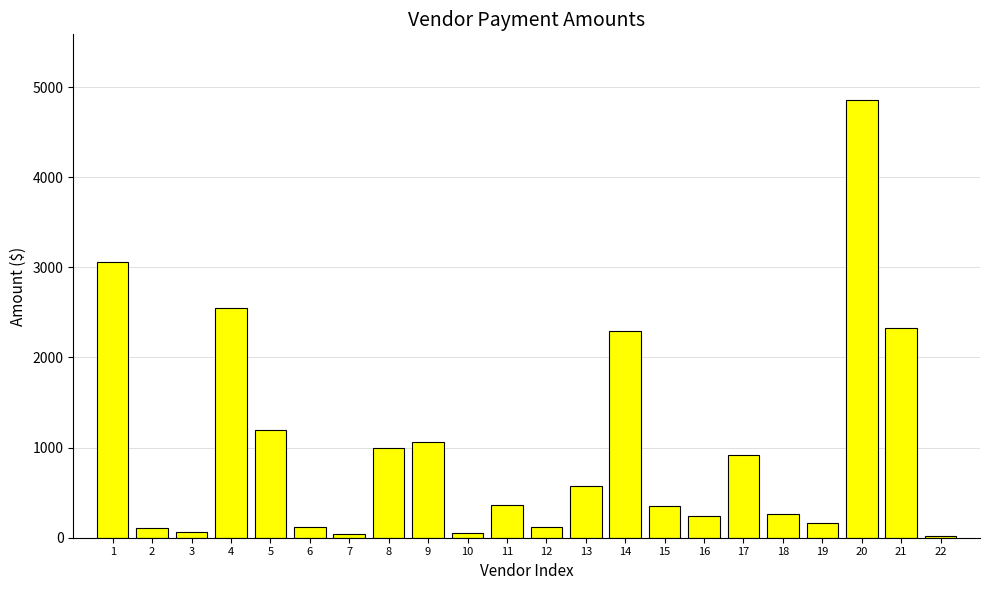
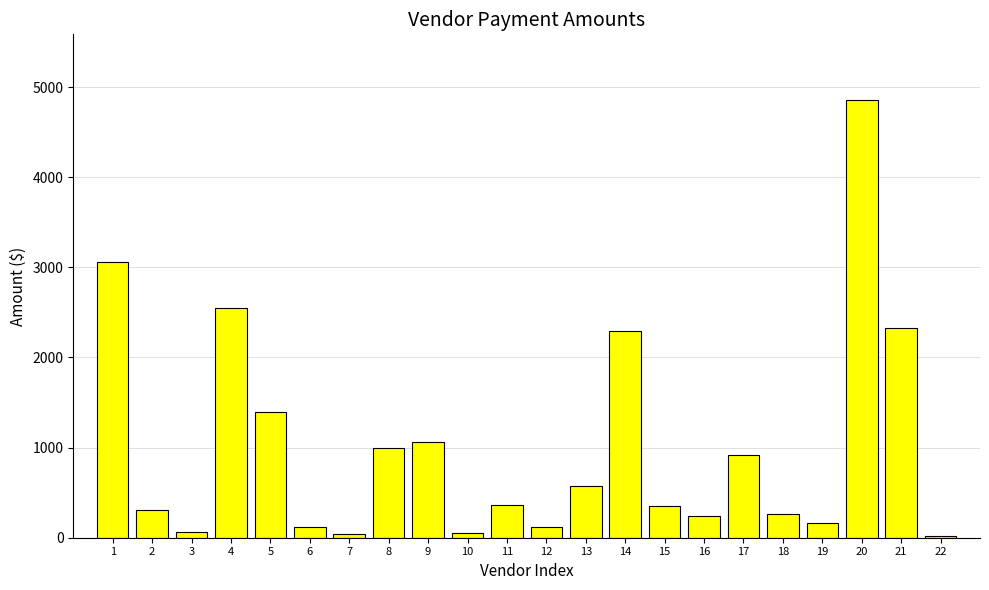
2: 100 -> 300
5: 1200 -> 1400
